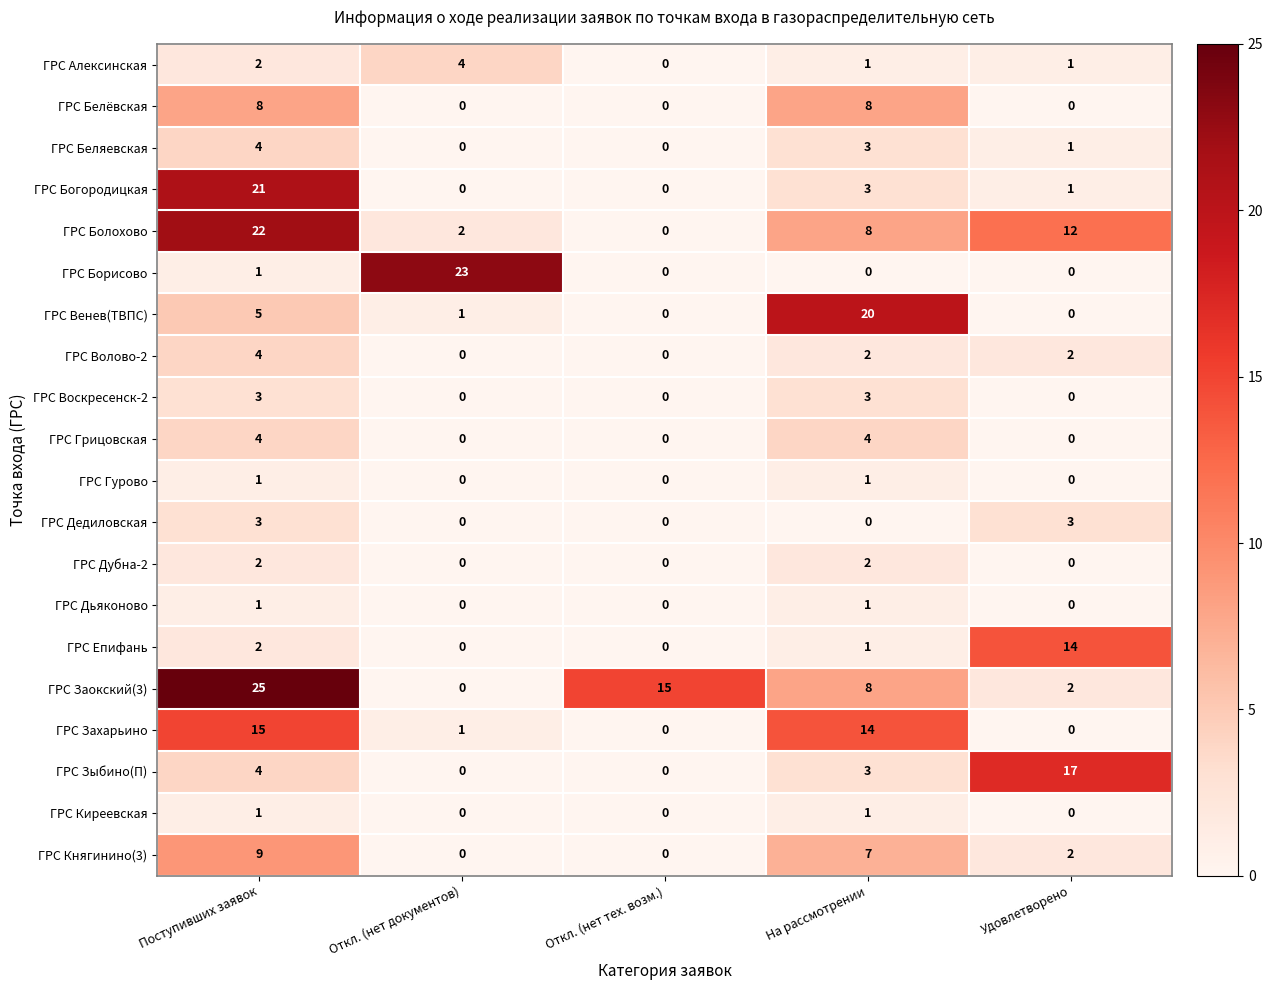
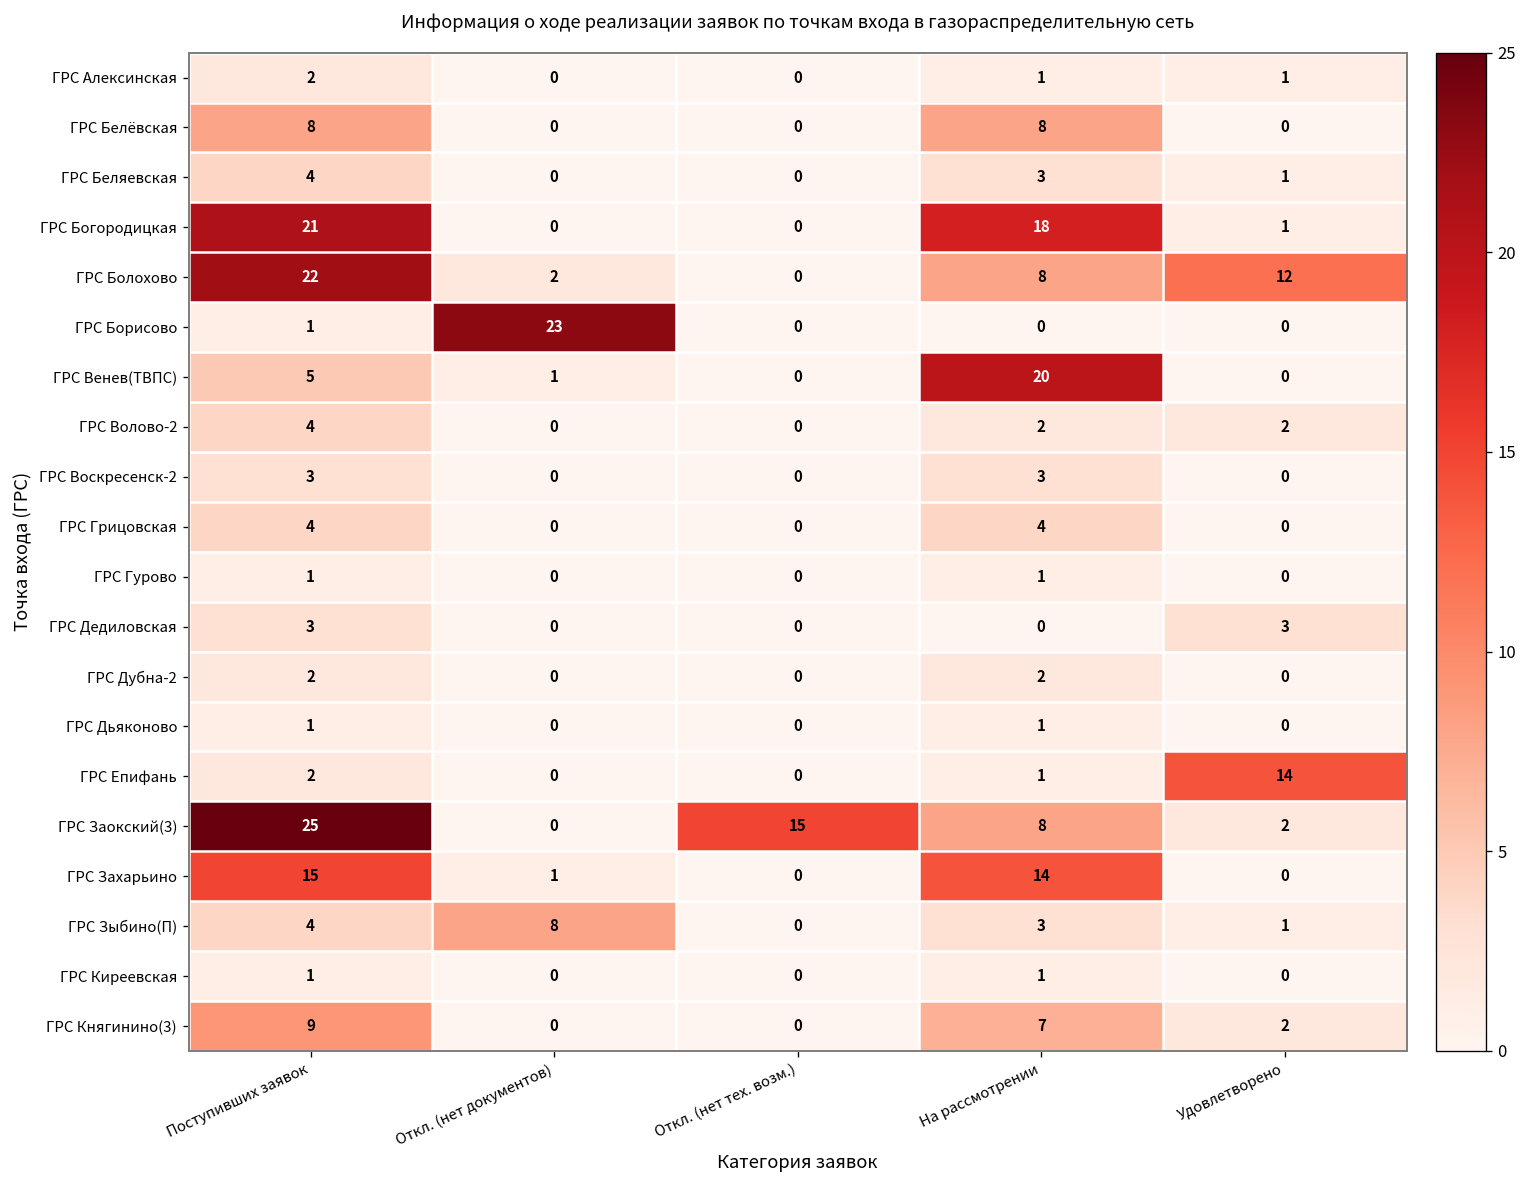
ГРС Алексинская, Откл. (нет документов): 4 -> 0
ГРС Богородицкая, На рассмотрении: 3 -> 18
ГРС Зыбино(П), Откл. (нет документов): 0 -> 8
ГРС Зыбино(П), Удовлетворено: 17 -> 1
